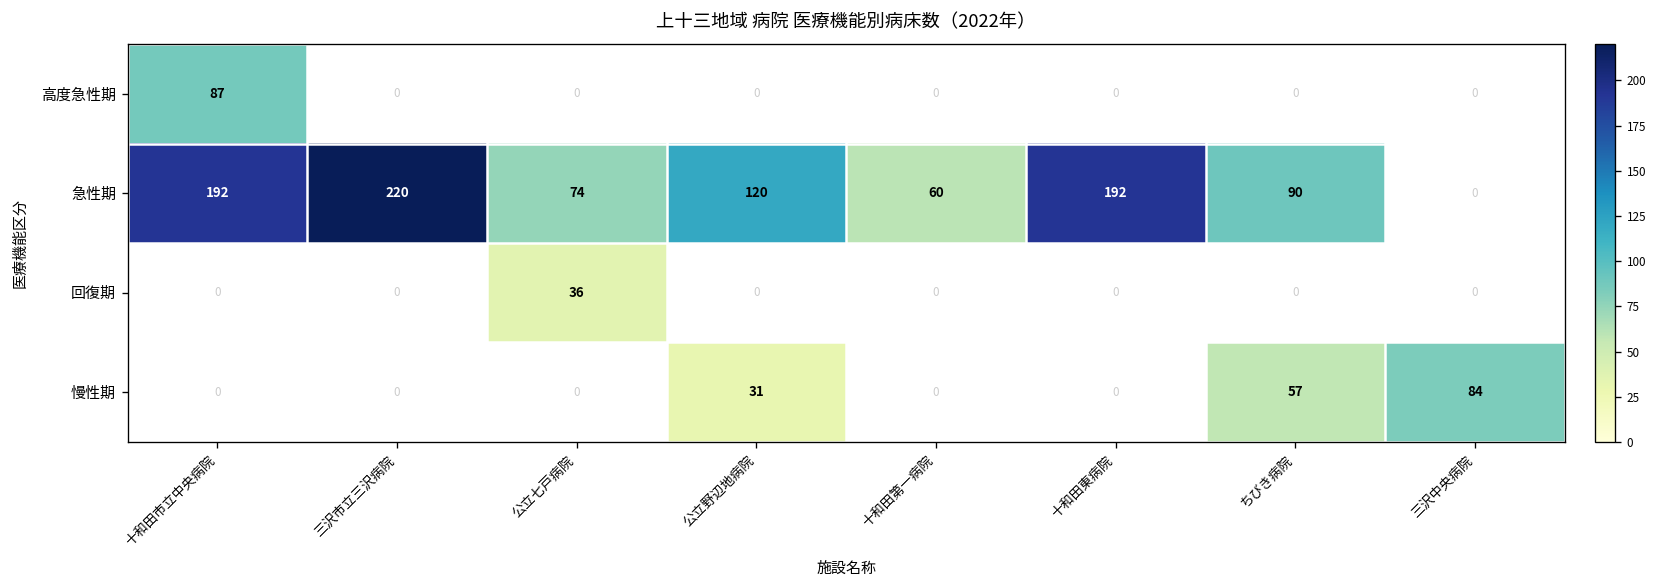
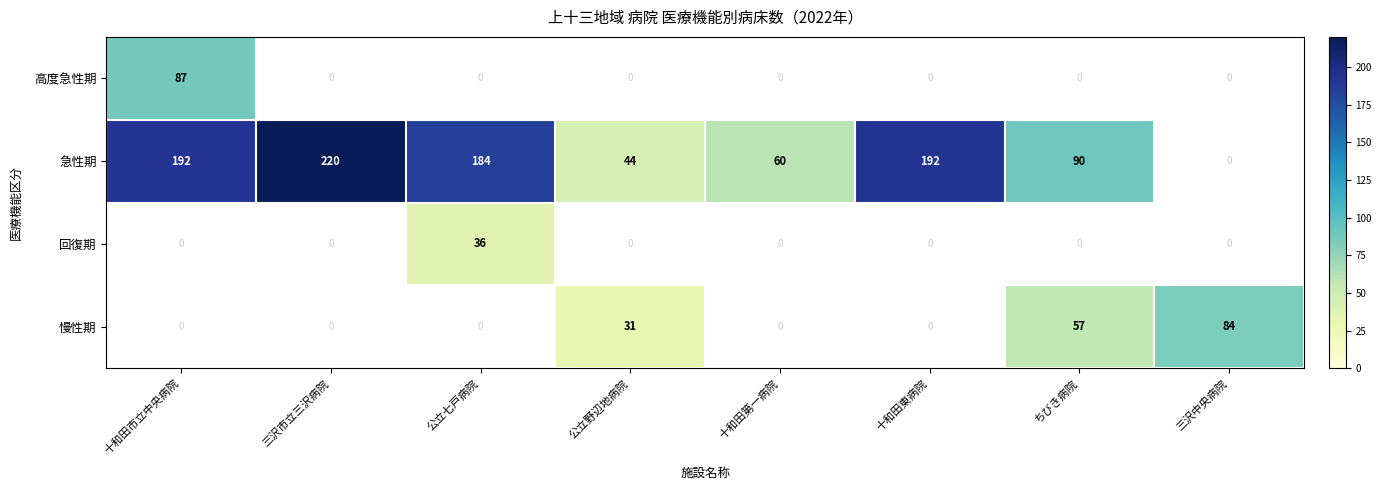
急性期, 公立七戸病院: 74 -> 184
急性期, 公立野辺地病院: 120 -> 44
